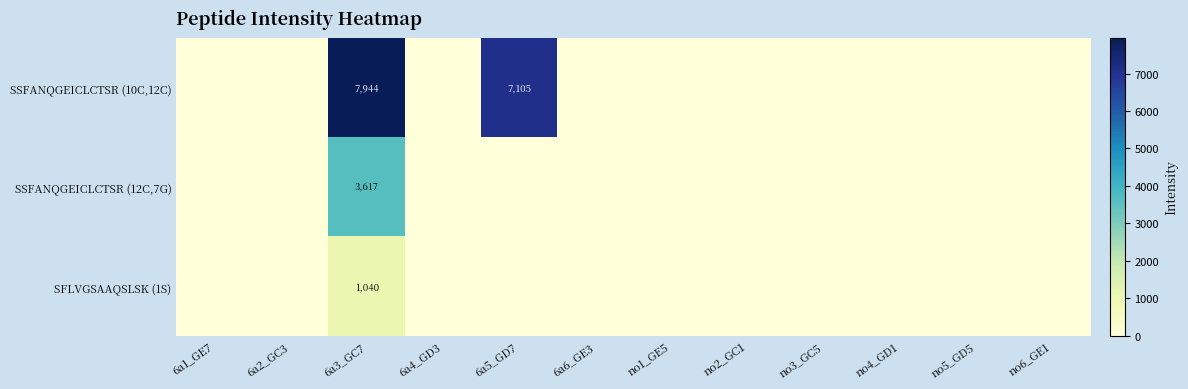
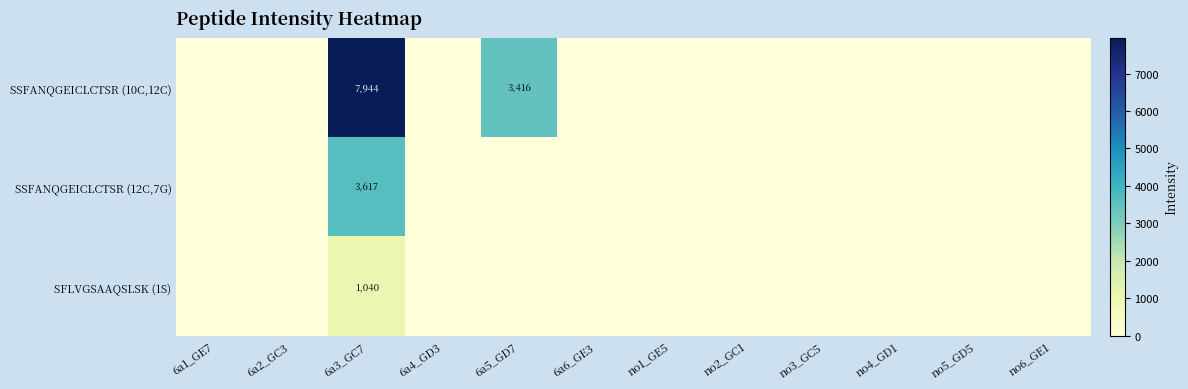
SSFANQGEICLCTSR (10C,12C), 6a5_GD7: 7,105 -> 3,416
